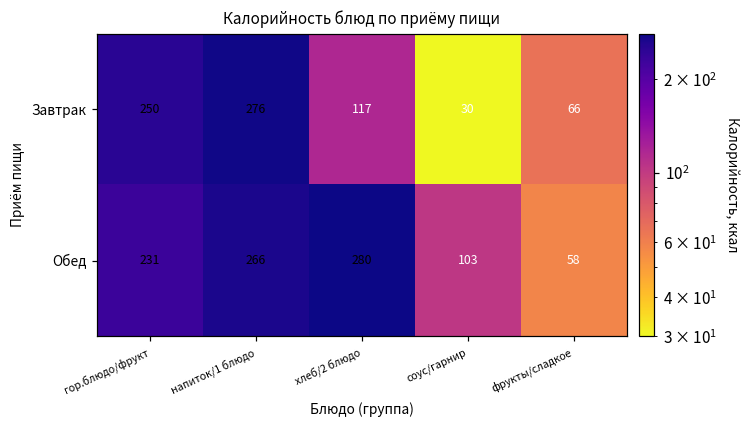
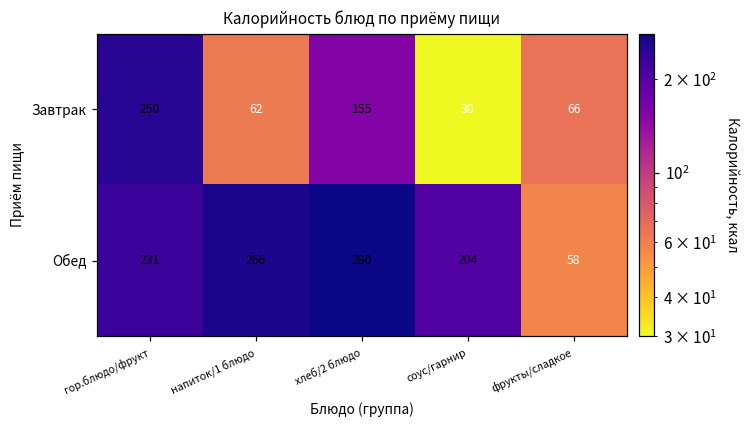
Завтрак, напиток/1 блюдо: 276 -> 62
Завтрак, хлеб/2 блюдо: 117 -> 155
Обед, соус/гарнир: 103 -> 204
